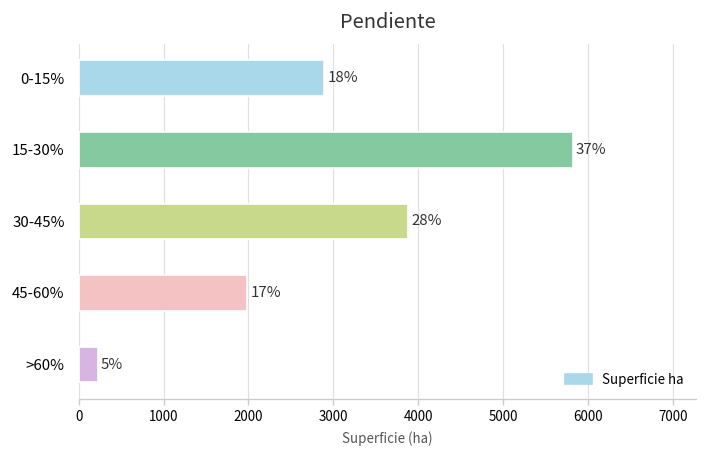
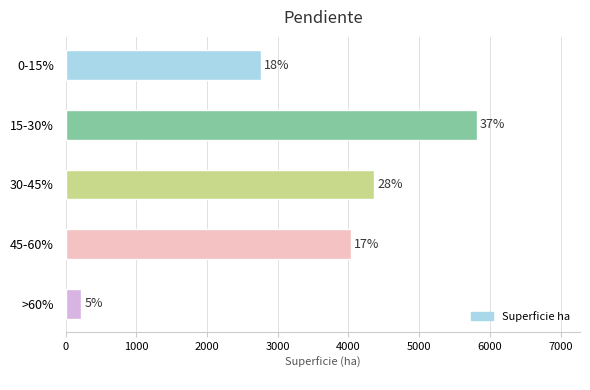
0-15%: 2900 -> 2800
30-45%: 3900 -> 4400
45-60%: 2000 -> 4000
